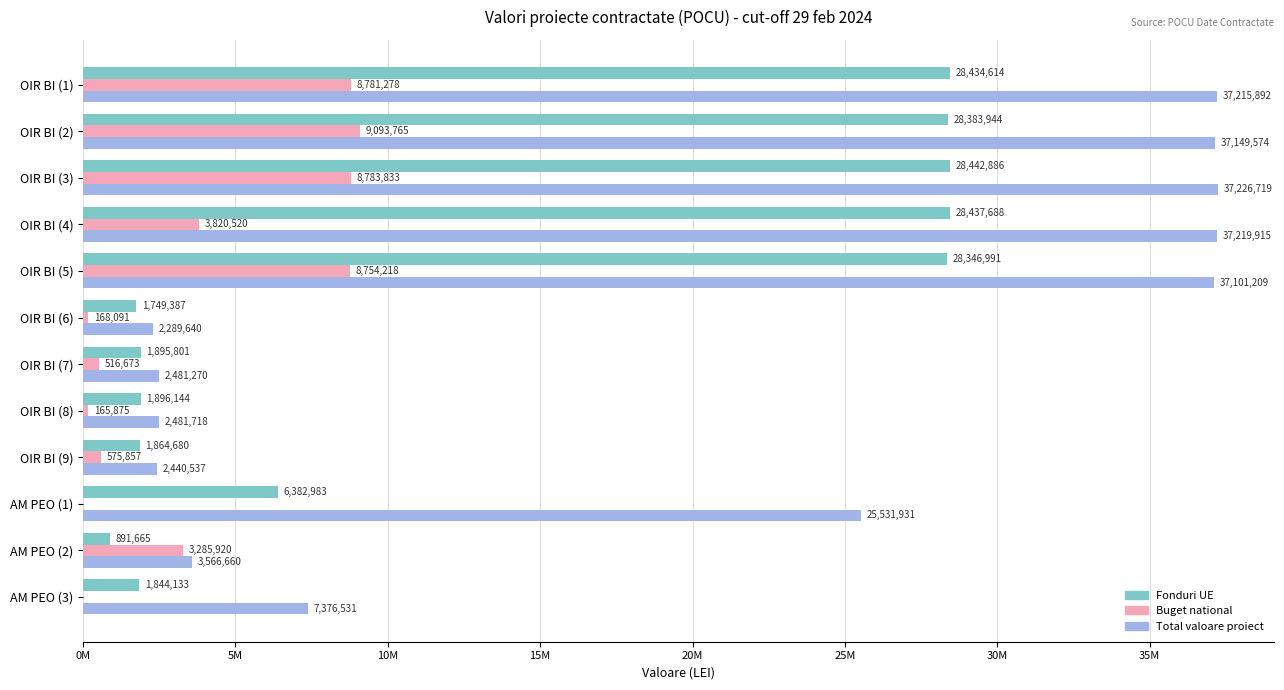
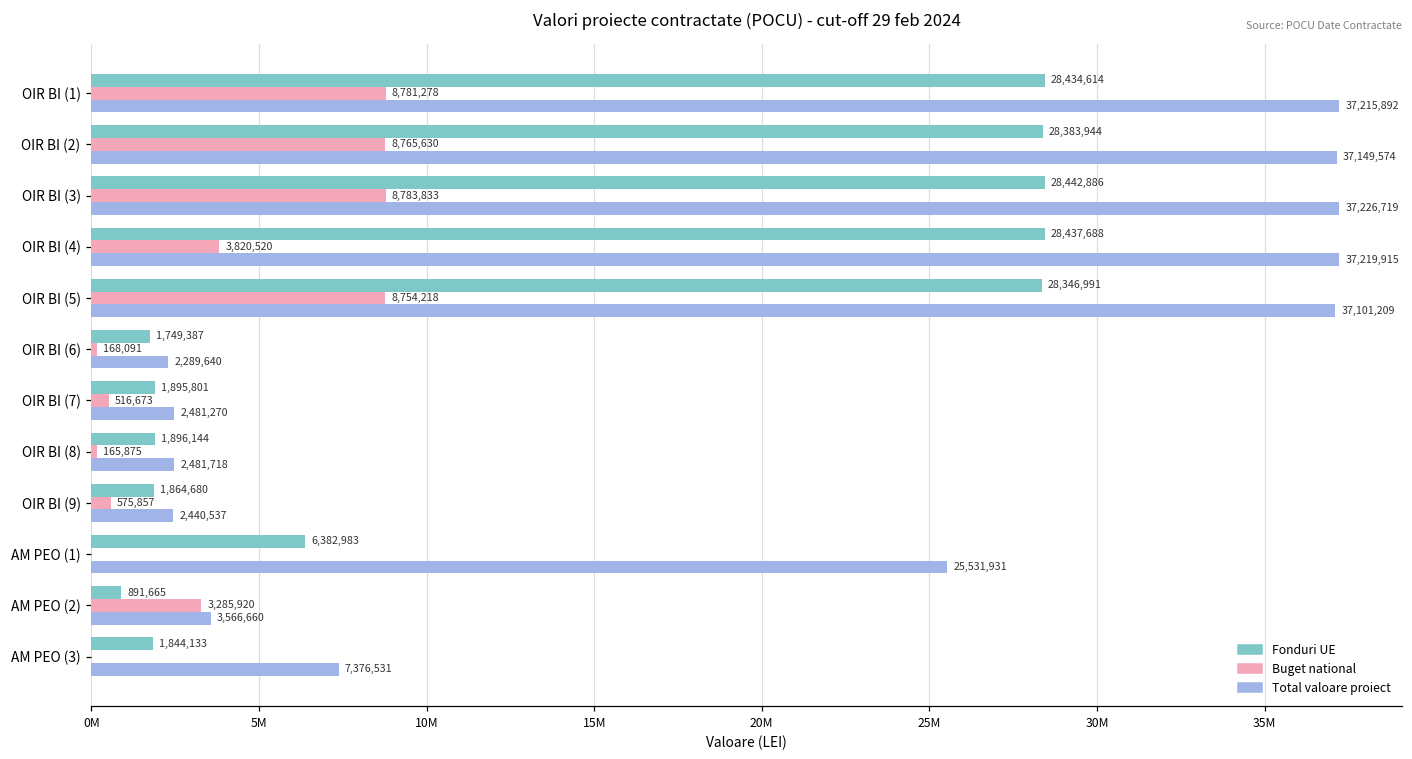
Buget national, OIR BI (2): 9,093,765 -> 8,765,630
